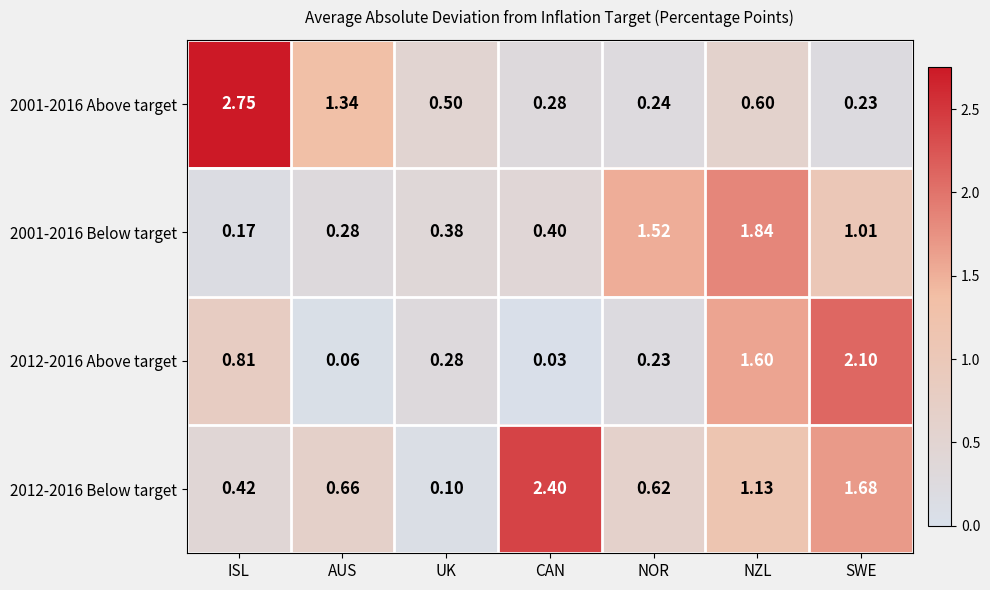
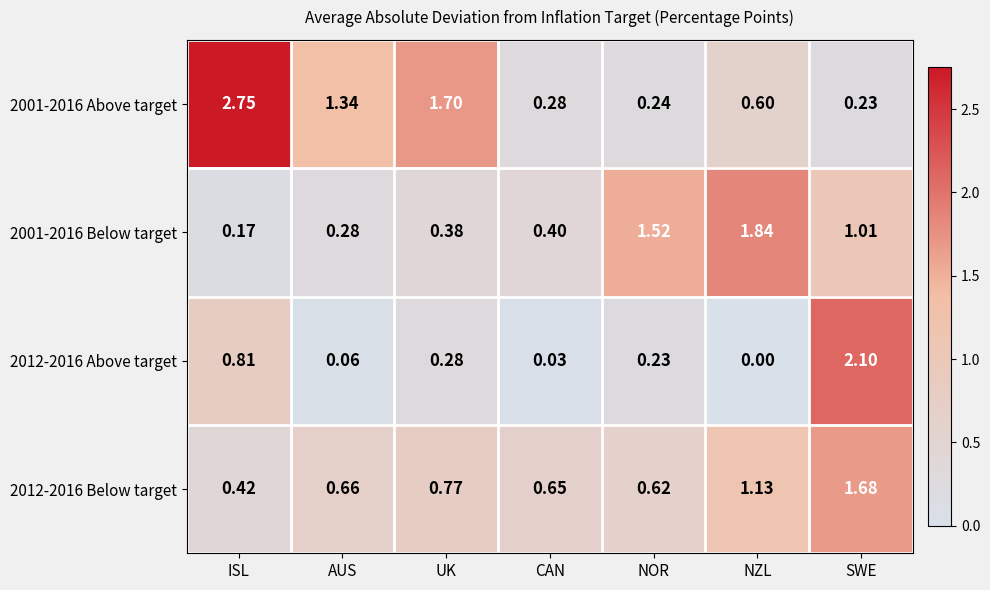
2001-2016 Above target, UK: 0.50 -> 1.70
2012-2016 Above target, NZL: 1.60 -> 0.00
2012-2016 Below target, UK: 0.10 -> 0.77
2012-2016 Below target, CAN: 2.40 -> 0.65
